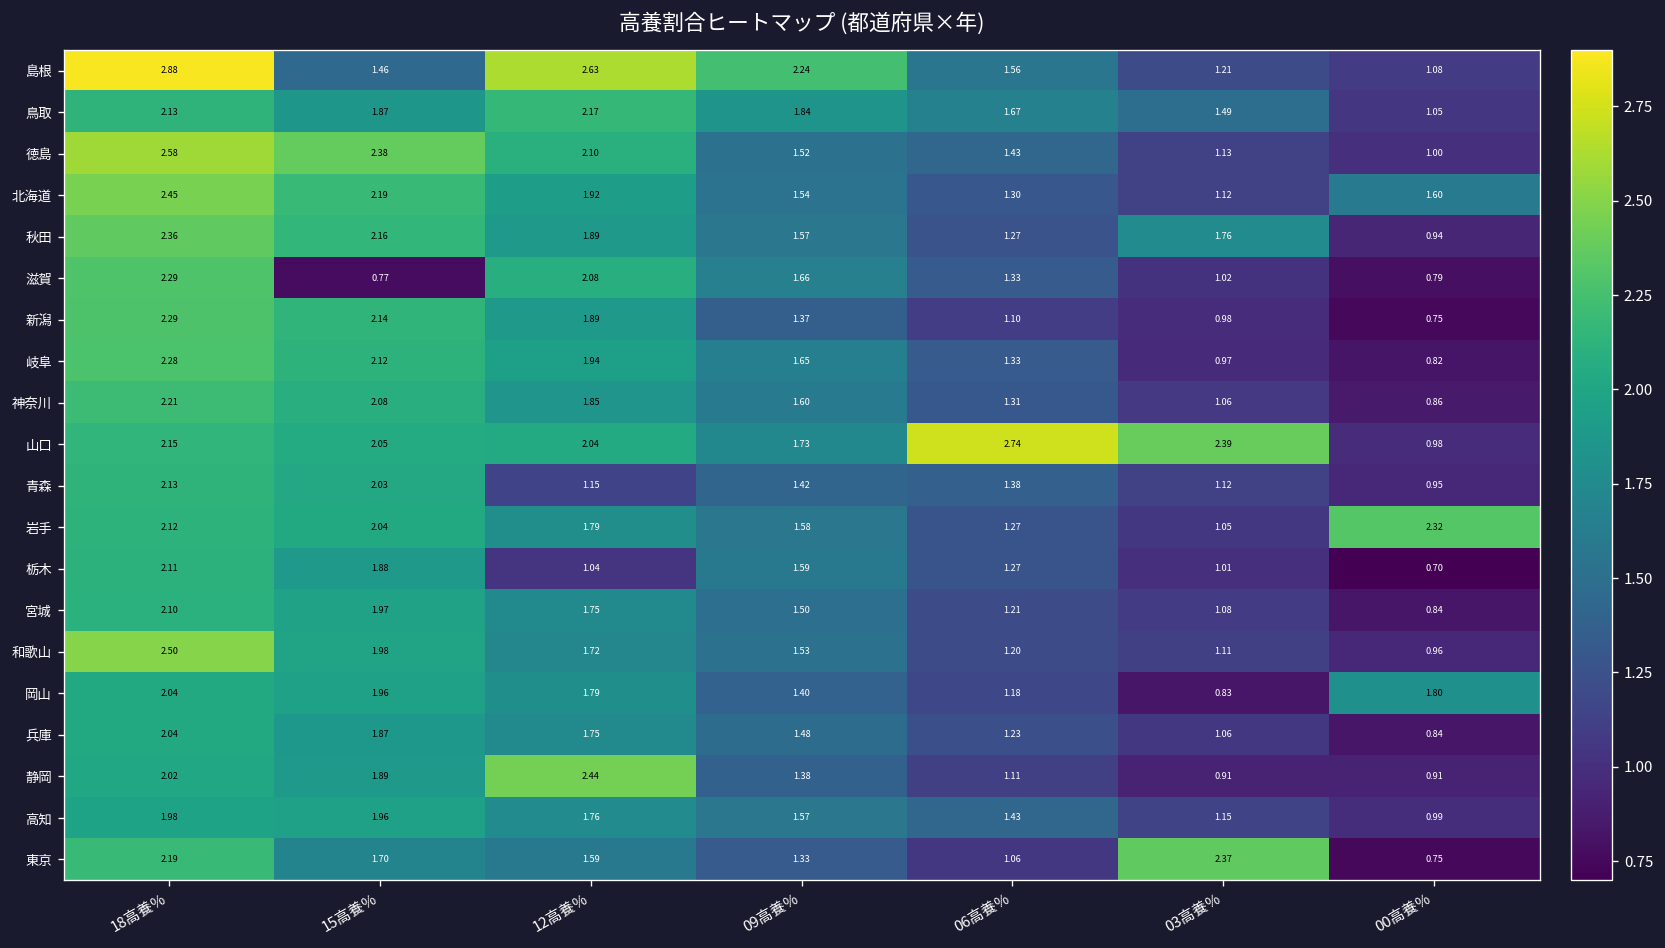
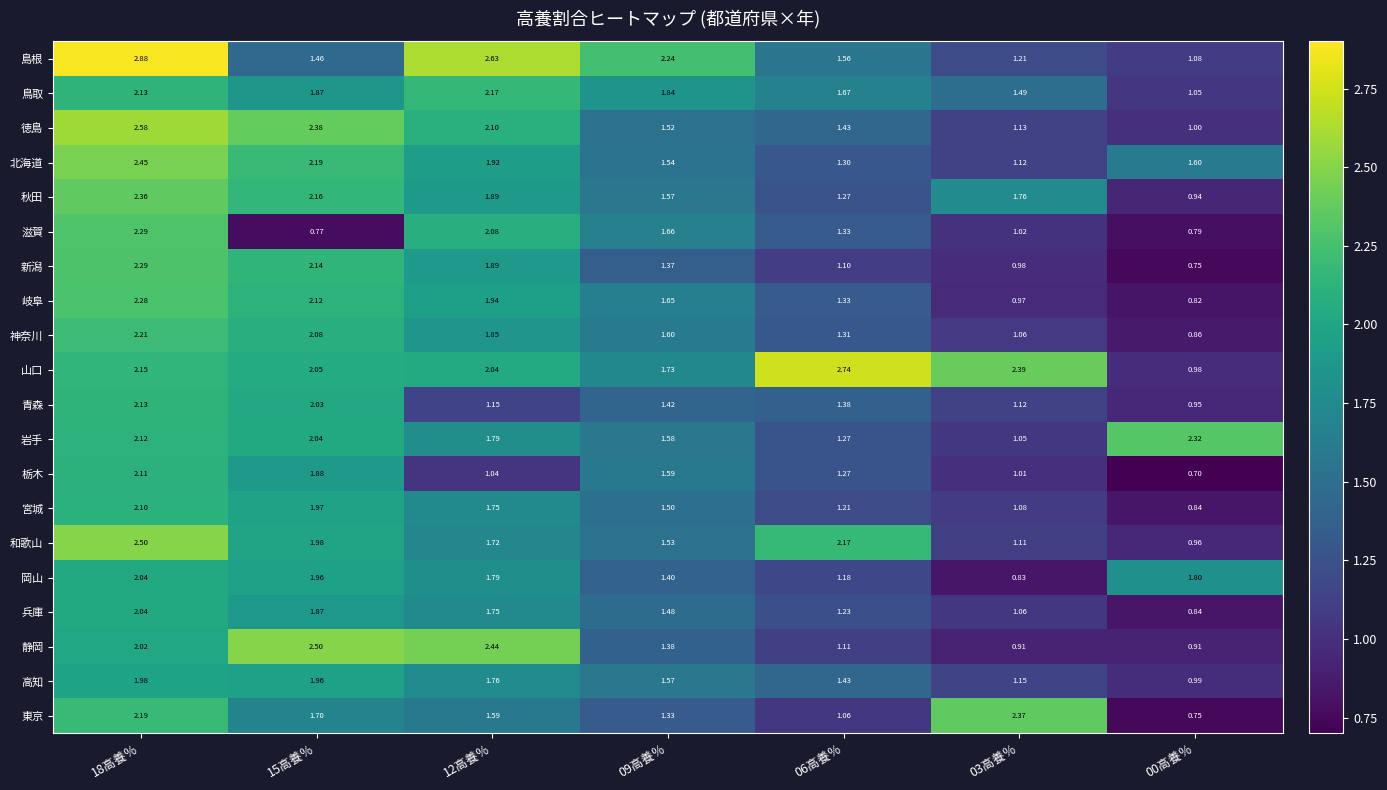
和歌山, 06高養％: 1.20 -> 2.17
静岡, 15高養％: 1.89 -> 2.50
